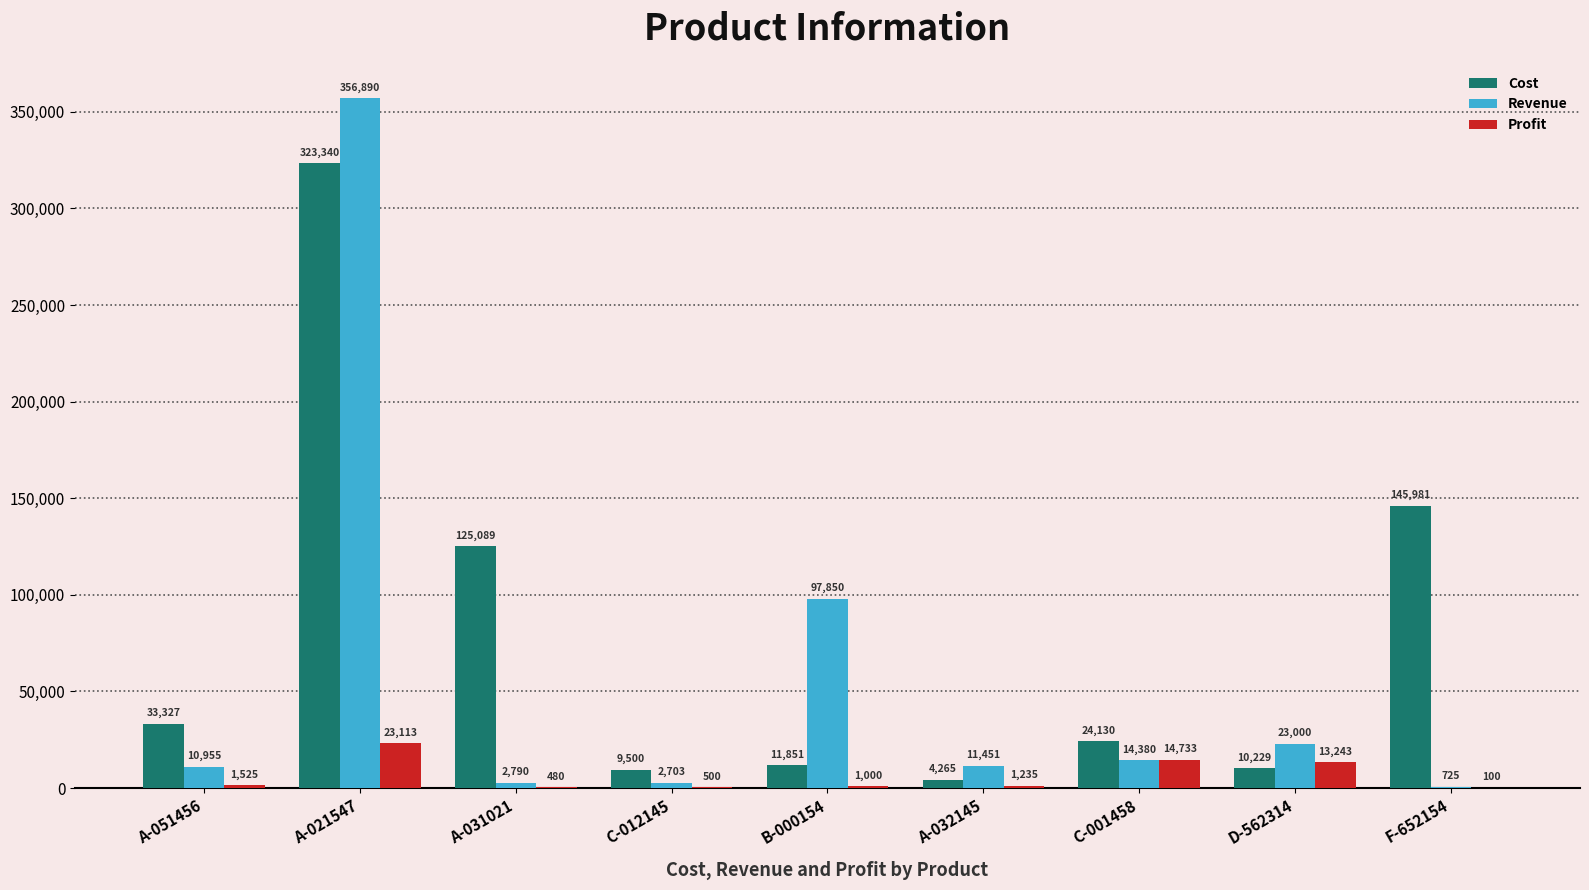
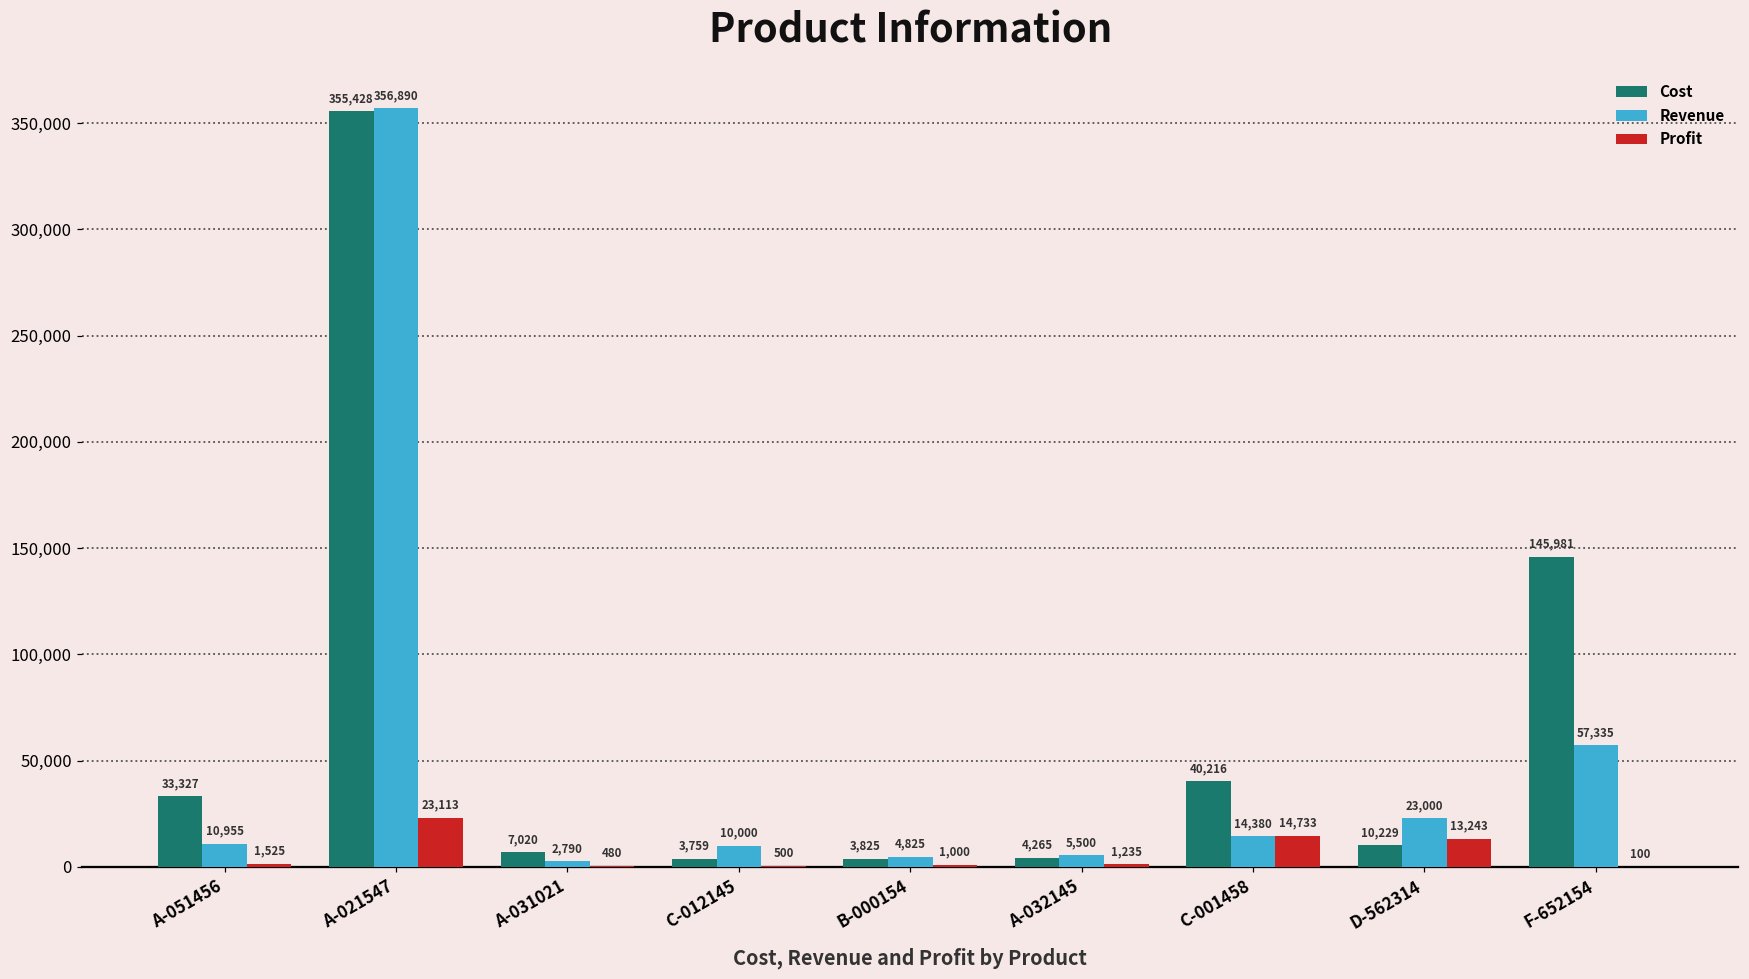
Cost, A-021547: 323,340 -> 355,428
Cost, A-031021: 125,089 -> 7,020
Cost, C-012145: 9,500 -> 3,759
Revenue, C-012145: 2,703 -> 10,000
Cost, B-000154: 11,851 -> 3,825
Revenue, B-000154: 97,850 -> 4,825
Revenue, A-032145: 11,451 -> 5,500
Cost, C-001458: 24,130 -> 40,216
Revenue, F-652154: 725 -> 57,335
